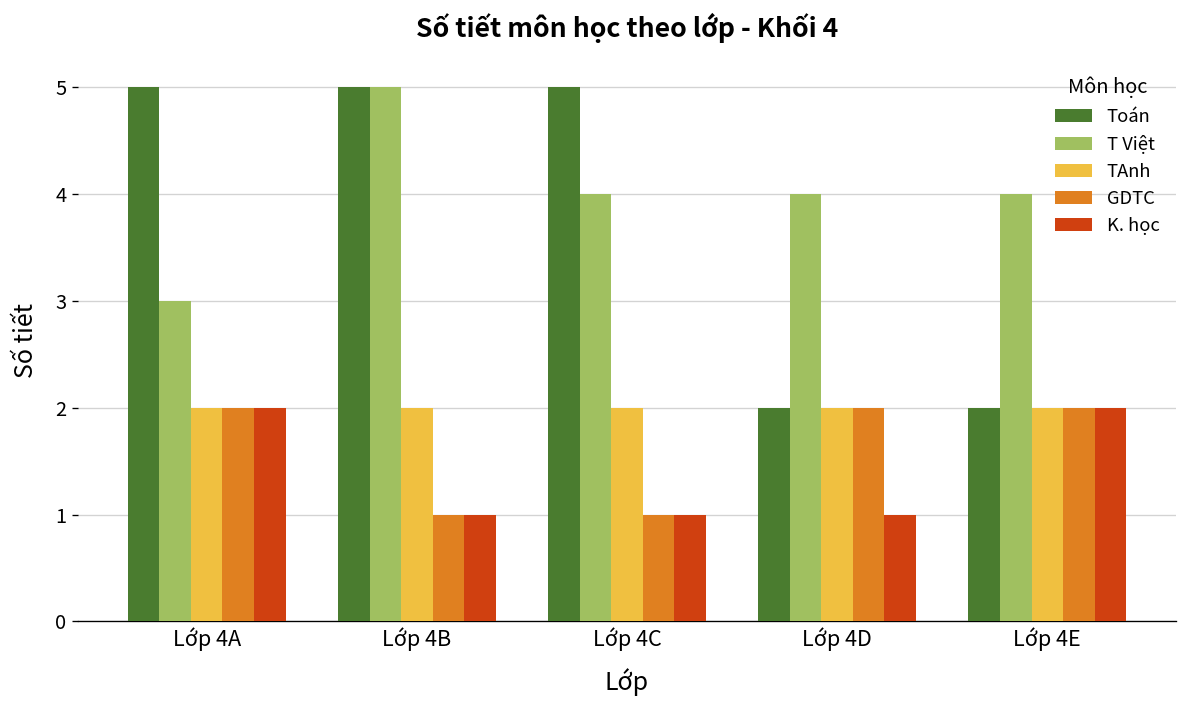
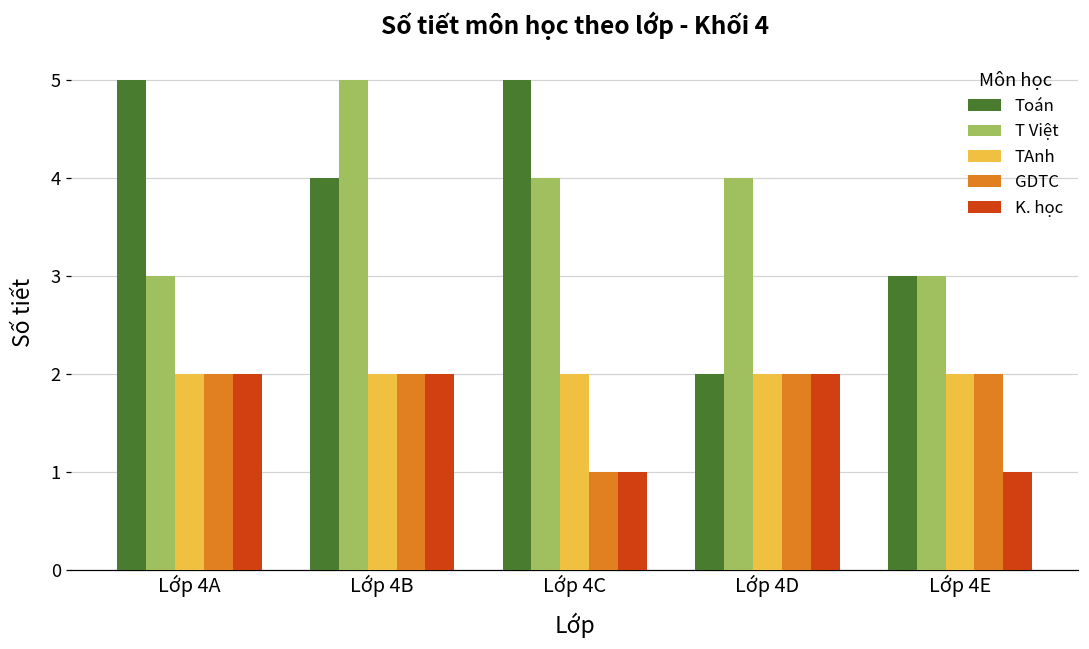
Toán, Lớp 4B: 5 -> 4
GDTC, Lớp 4B: 1 -> 2
K. học, Lớp 4B: 1 -> 2
K. học, Lớp 4D: 1 -> 2
Toán, Lớp 4E: 2 -> 3
T Việt, Lớp 4E: 4 -> 3
K. học, Lớp 4E: 2 -> 1
